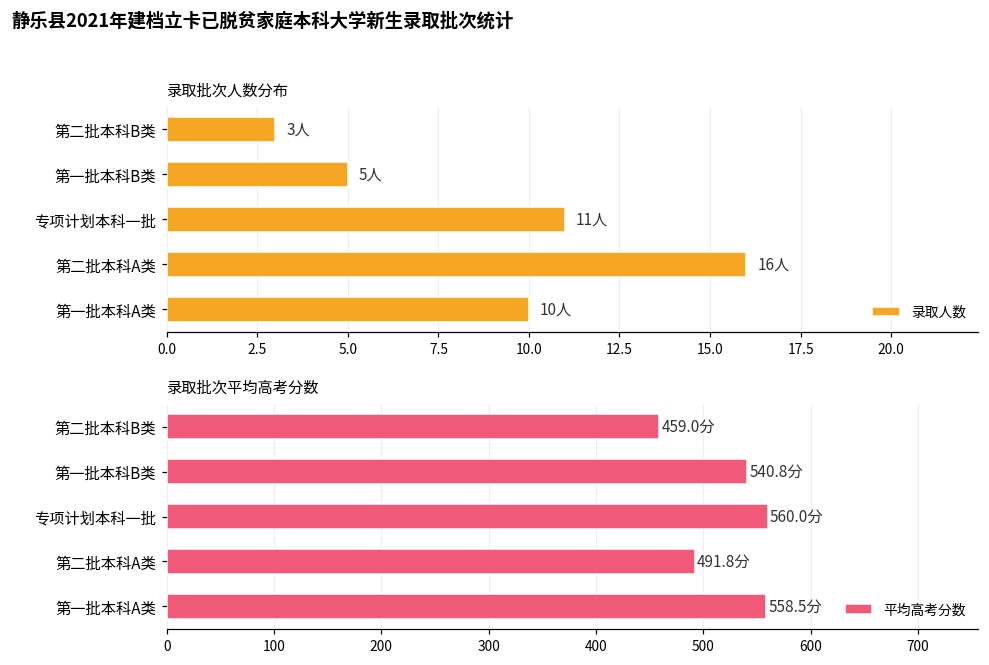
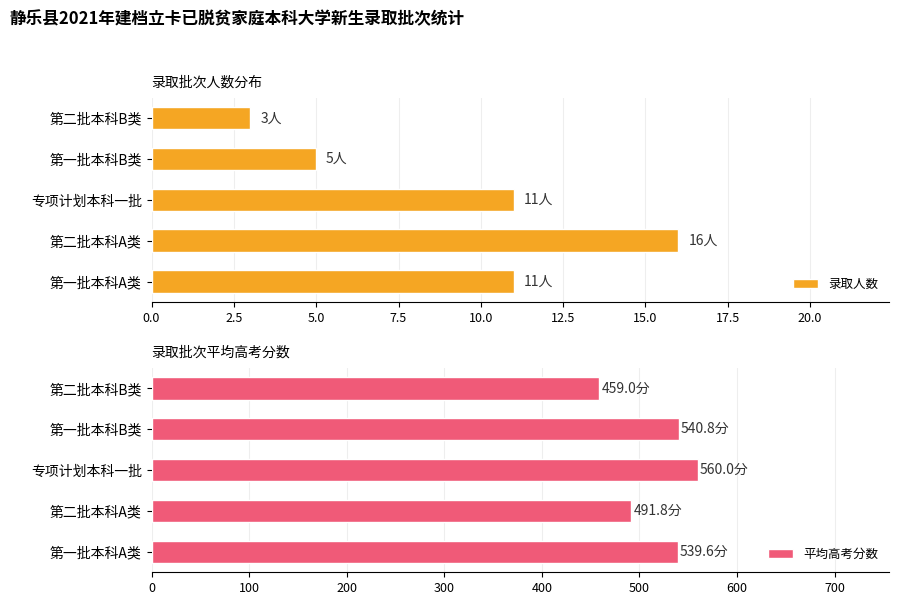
录取批次人数分布, 第一批本科A类: 10人 -> 11人
录取批次平均高考分数, 第一批本科A类: 558.5分 -> 539.6分
